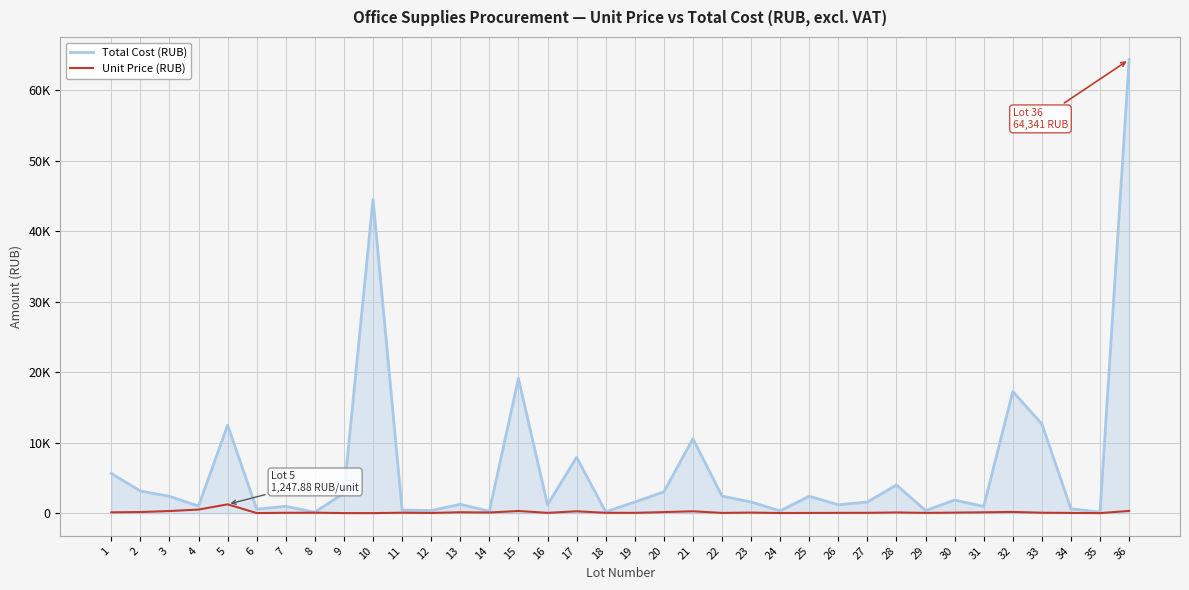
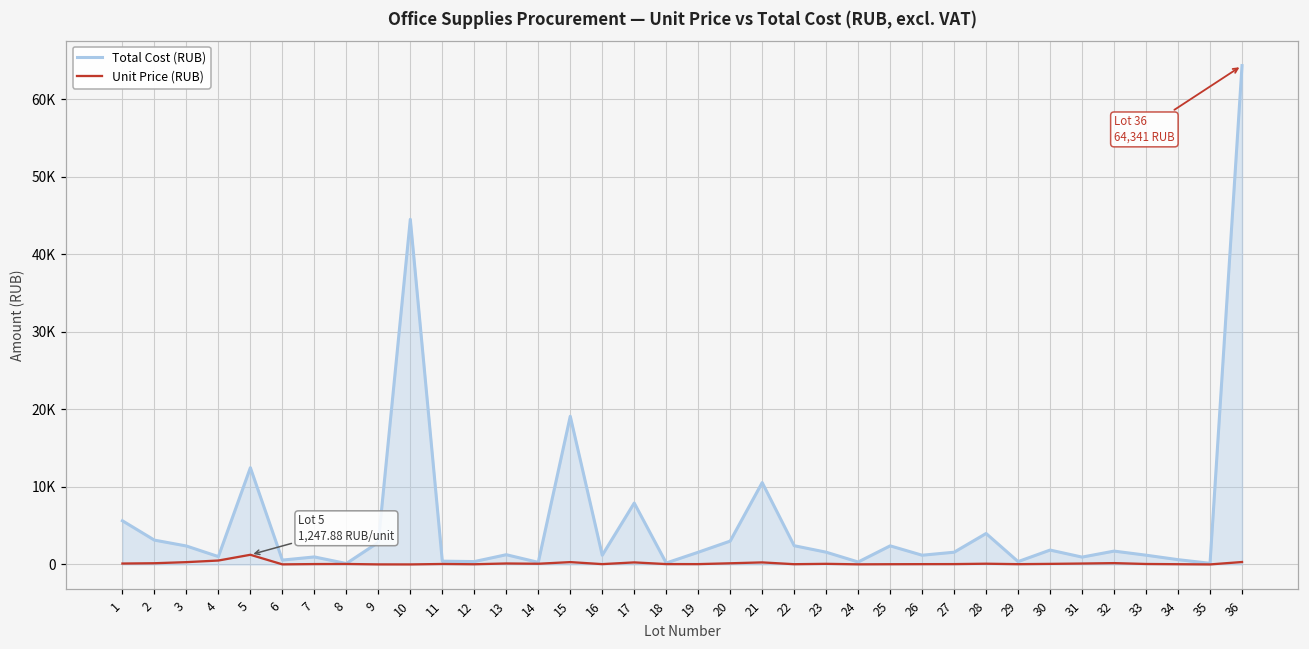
Total Cost (RUB), 32: 17000 -> 2000
Total Cost (RUB), 33: 13000 -> 1000
